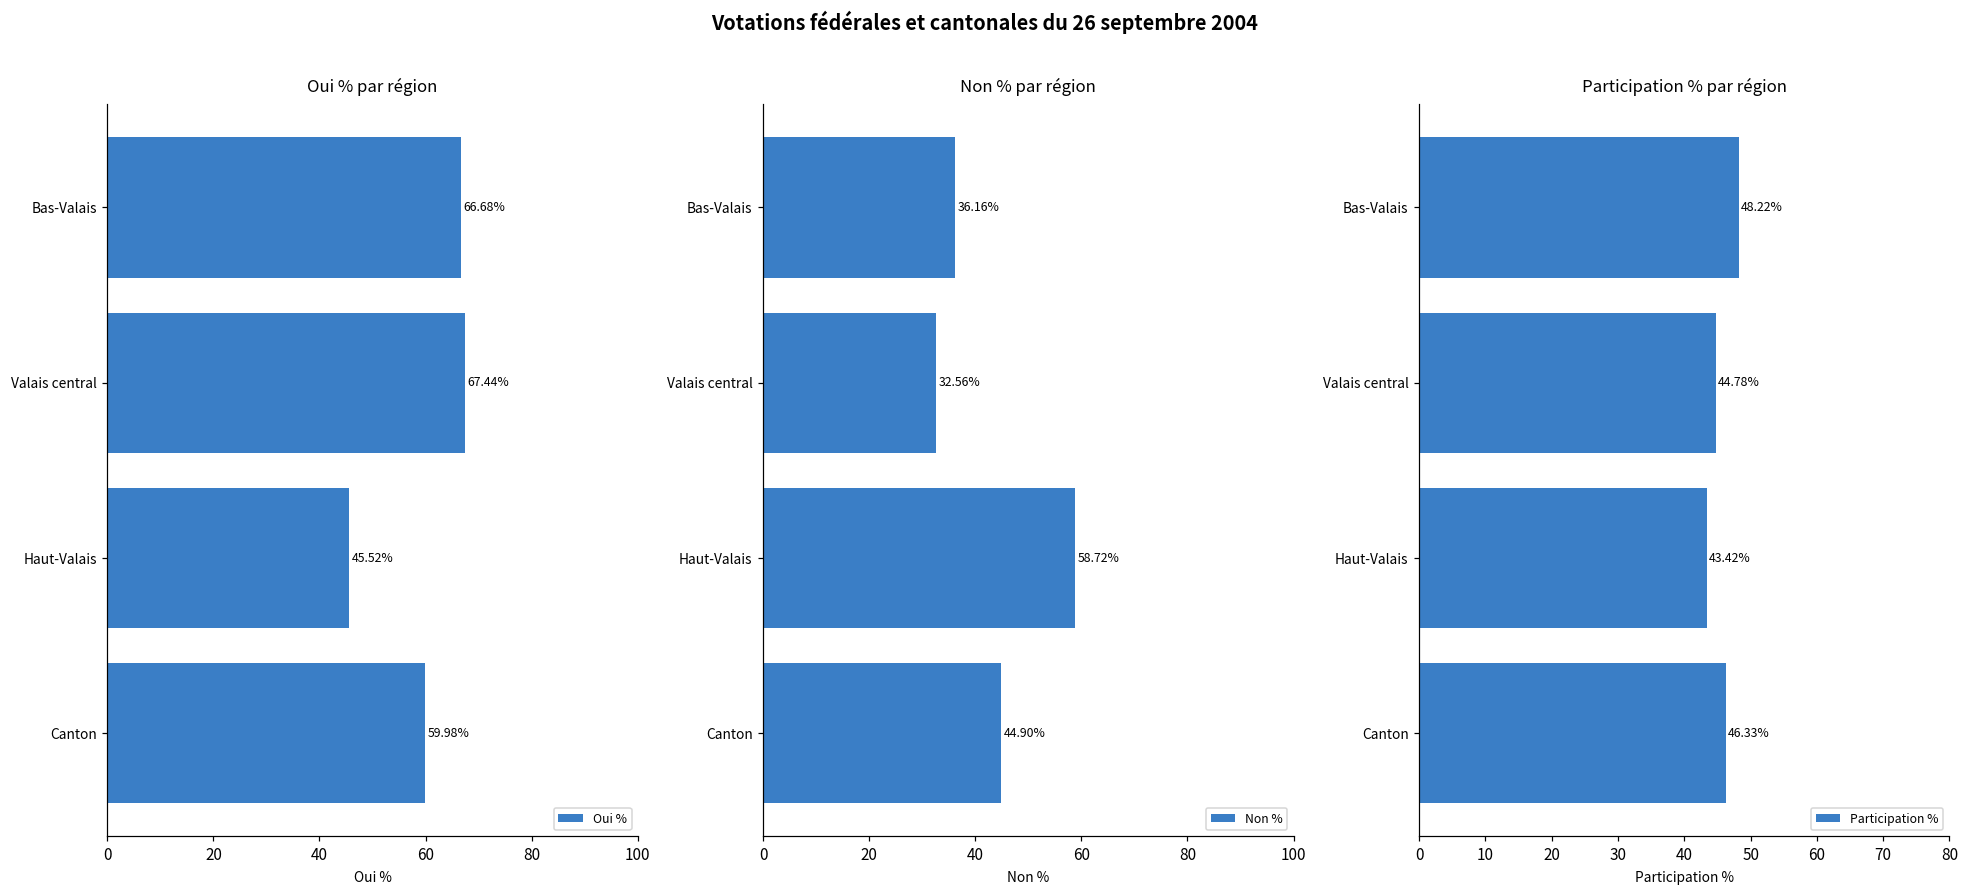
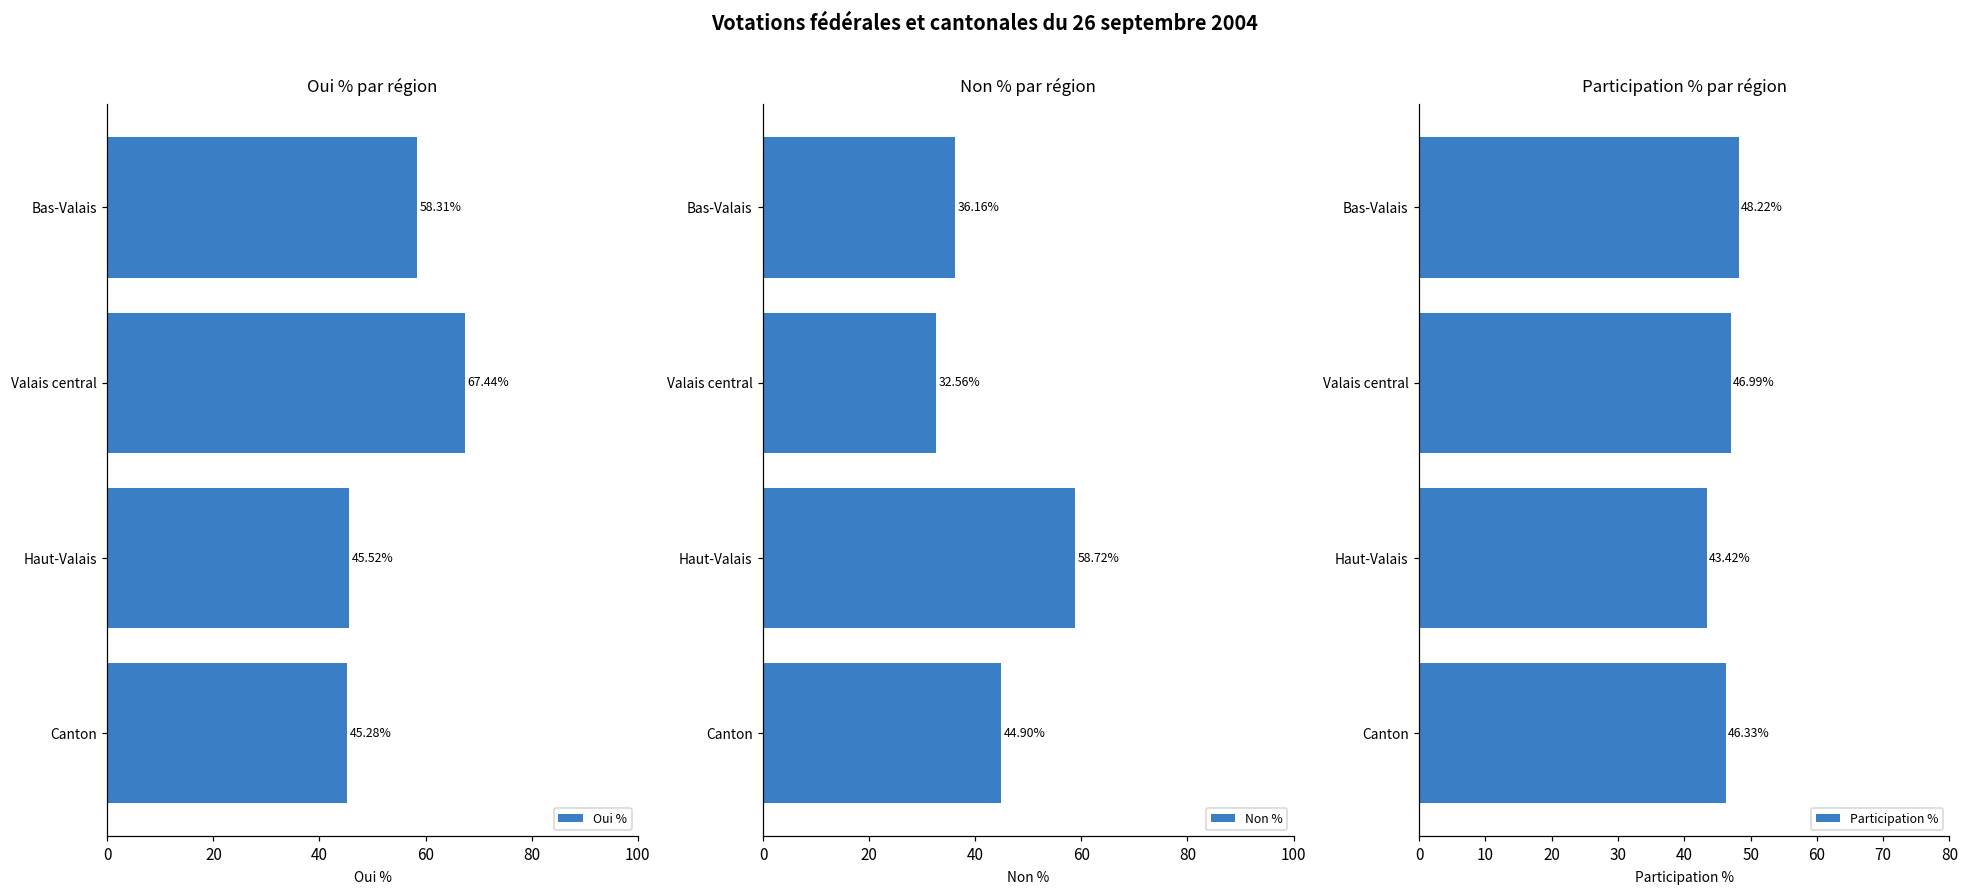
Oui % par région, Bas-Valais: 66.68% -> 58.31%
Oui % par région, Canton: 59.98% -> 45.28%
Participation % par région, Valais central: 44.78% -> 46.99%
